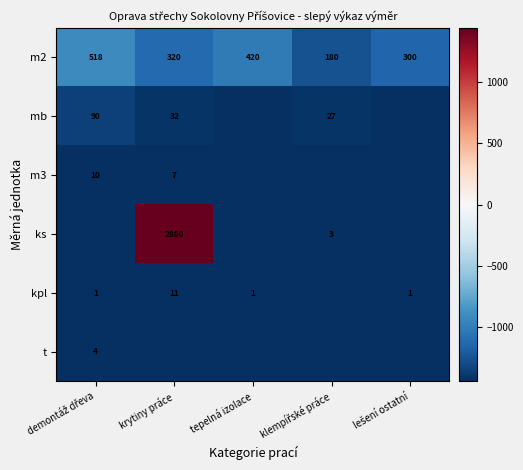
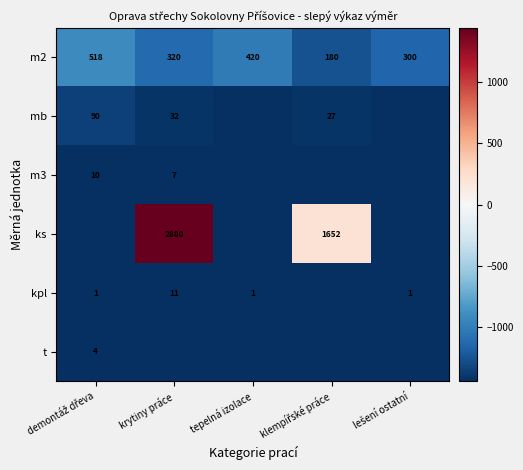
ks, klempířské práce: 3 -> 1652
